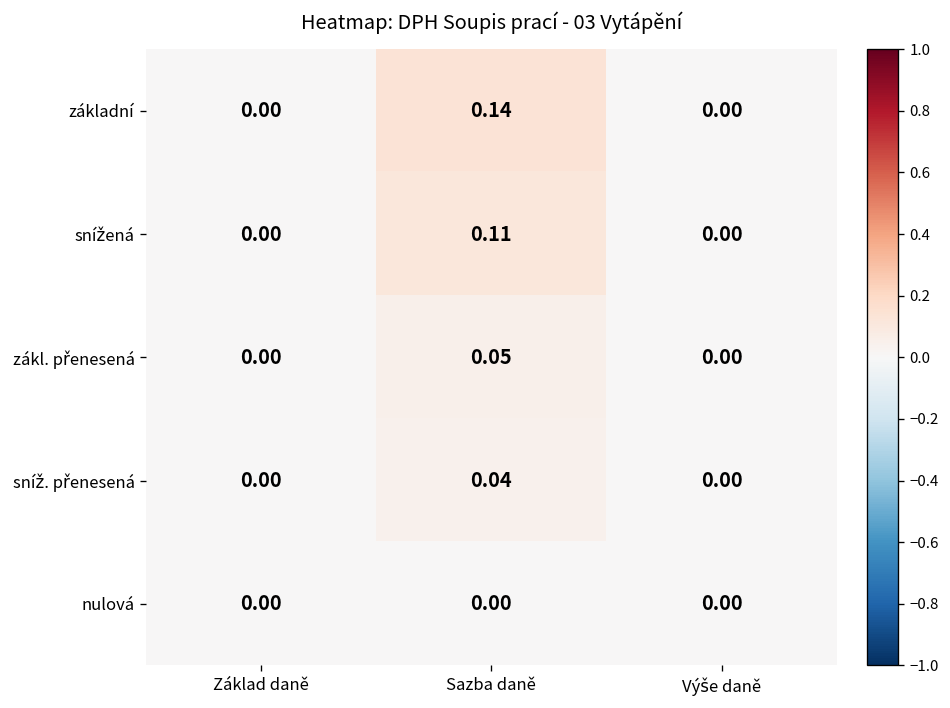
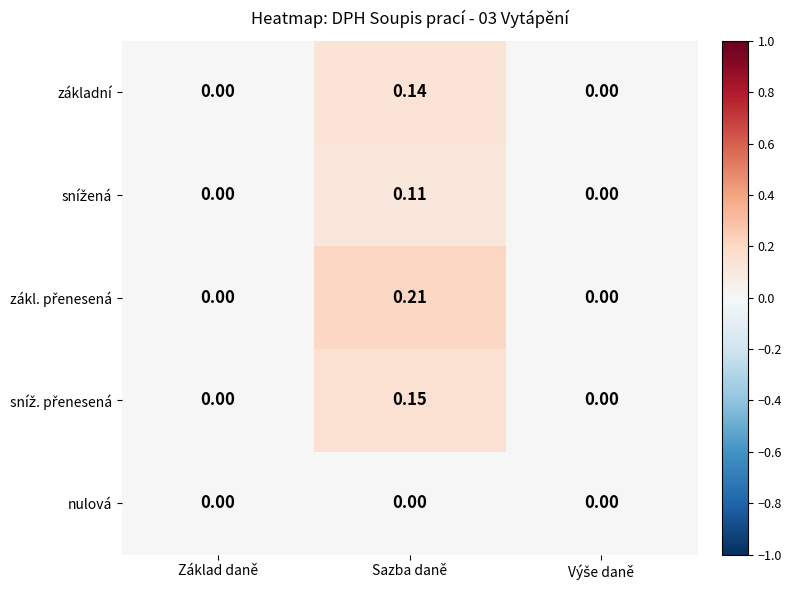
zákl. přenesená, Sazba daně: 0.05 -> 0.21
sníž. přenesená, Sazba daně: 0.04 -> 0.15
